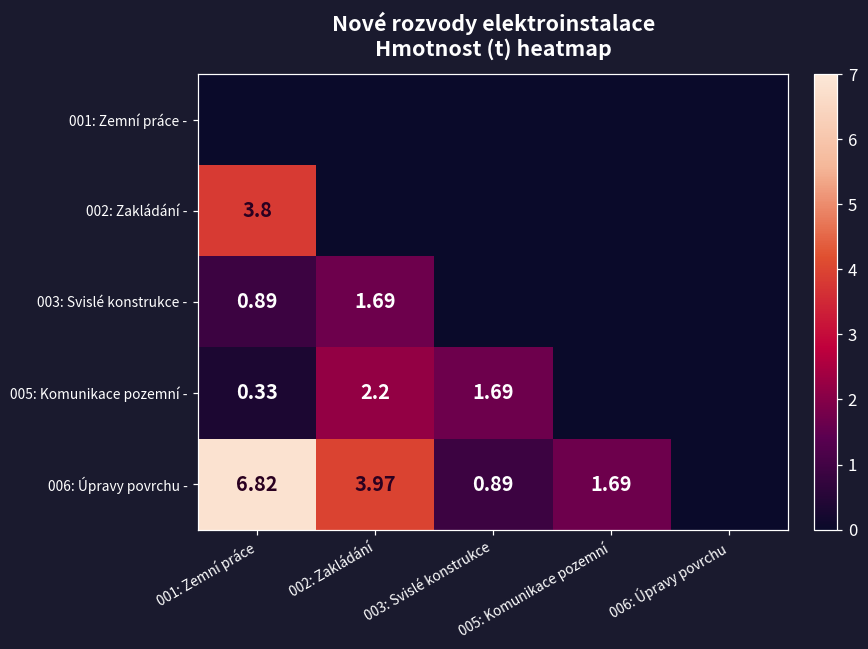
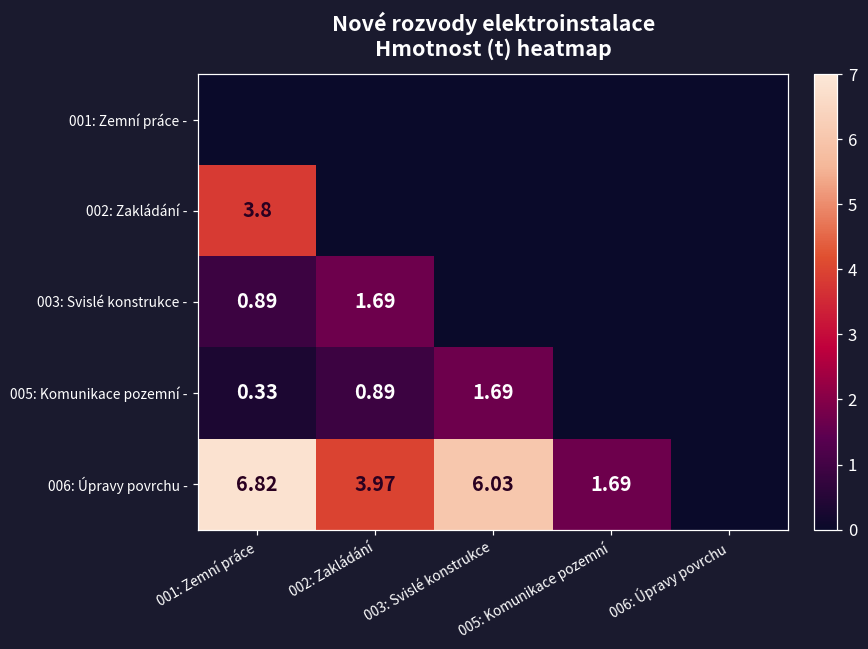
005: Komunikace pozemní -, 002: Zakládání: 2.2 -> 0.89
006: Úpravy povrchu -, 003: Svislé konstrukce: 0.89 -> 6.03
